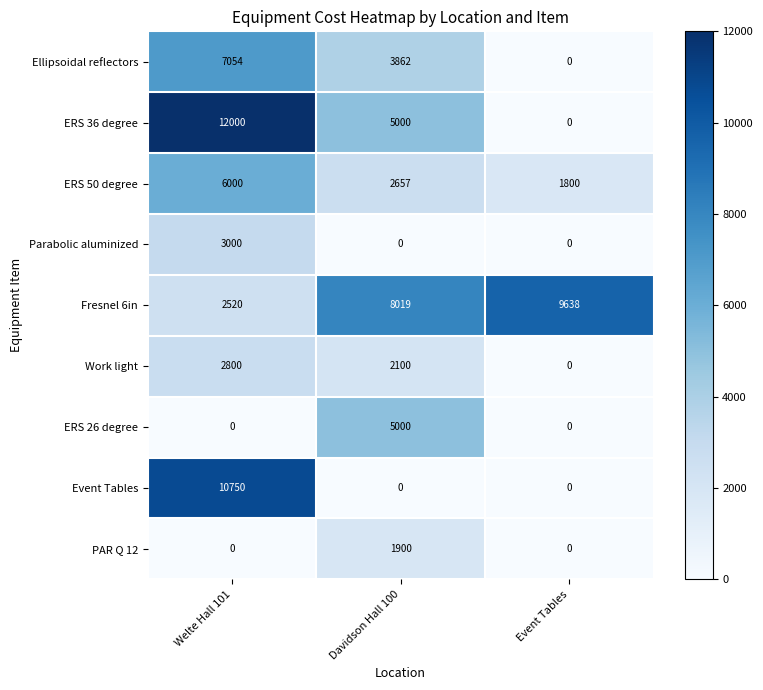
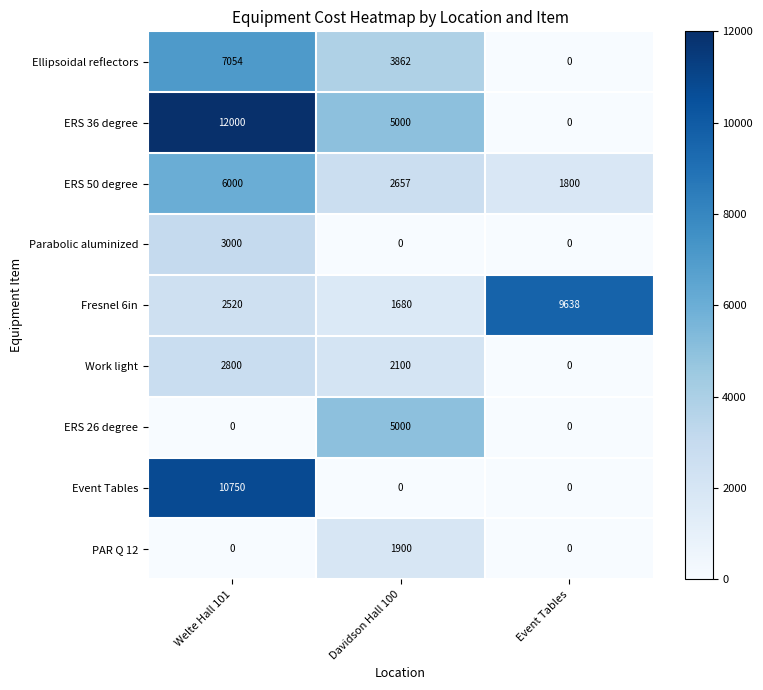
Fresnel 6in, Davidson Hall 100: 8019 -> 1680
